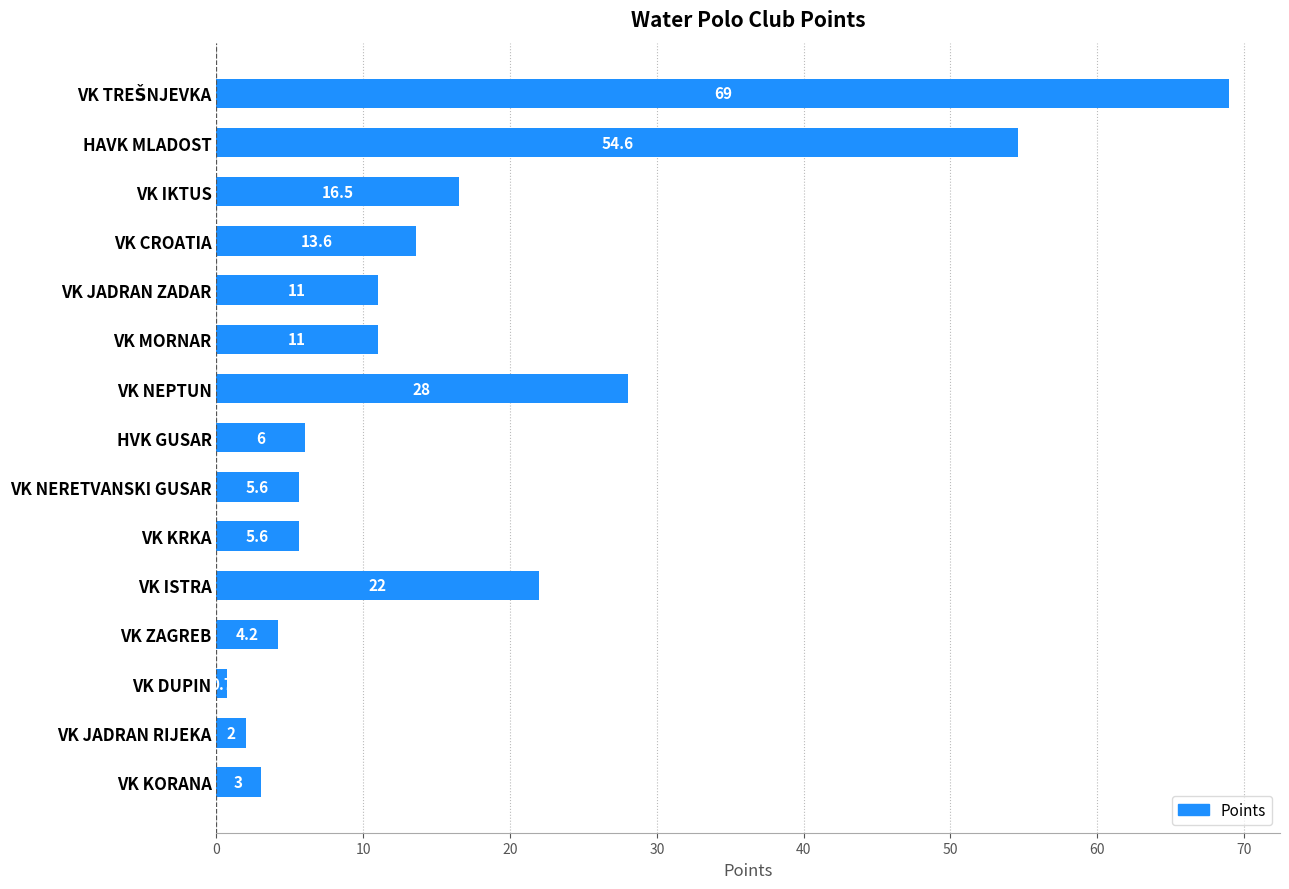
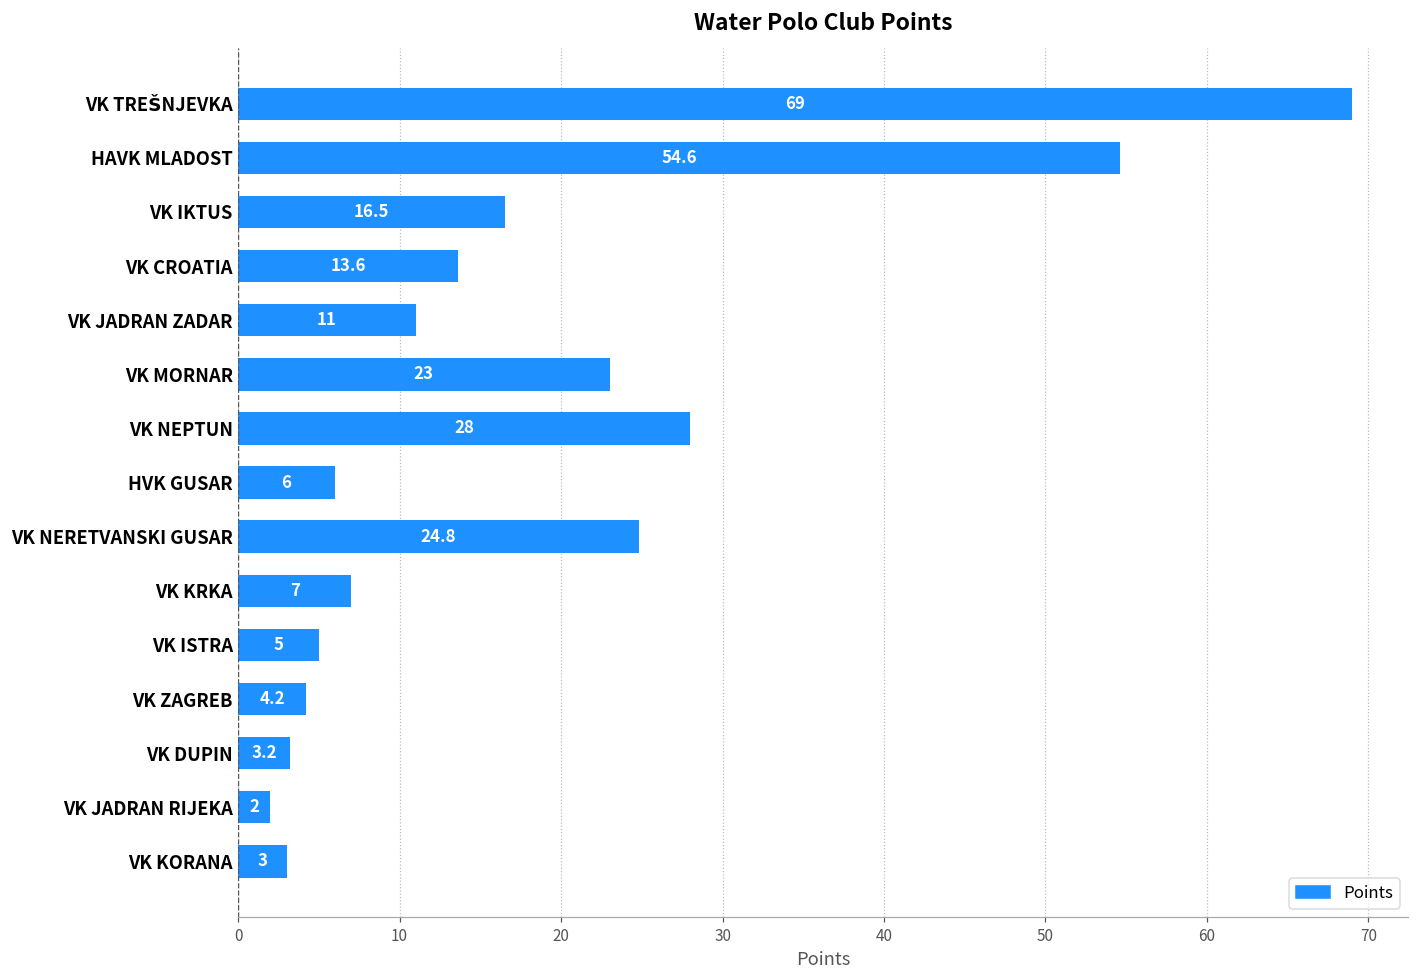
VK MORNAR: 11 -> 23
VK NERETVANSKI GUSAR: 5.6 -> 24.8
VK KRKA: 5.6 -> 7
VK ISTRA: 22 -> 5
VK DUPIN: 0.7 -> 3.2
